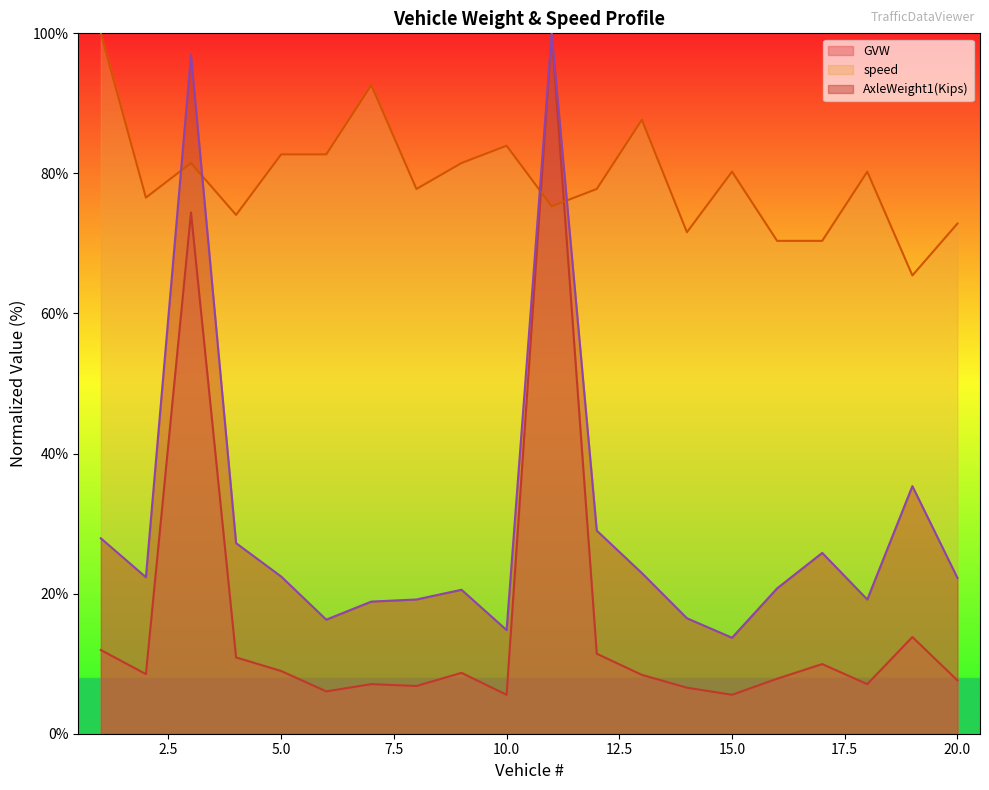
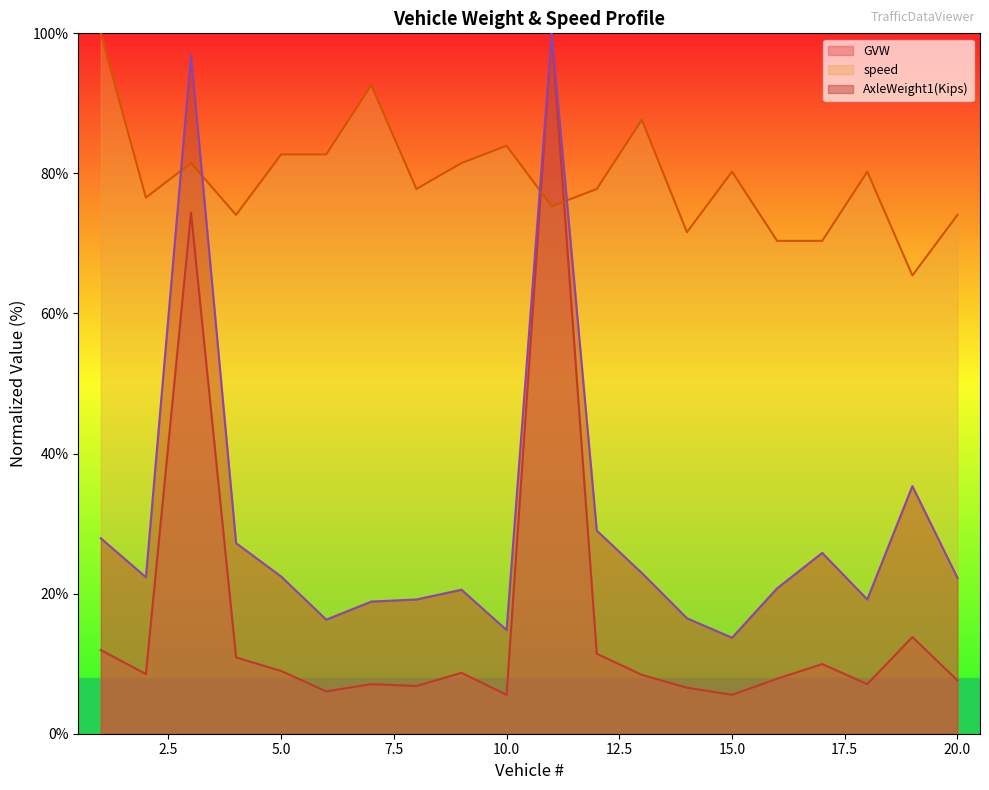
speed, 20.0: 73% -> 74%
